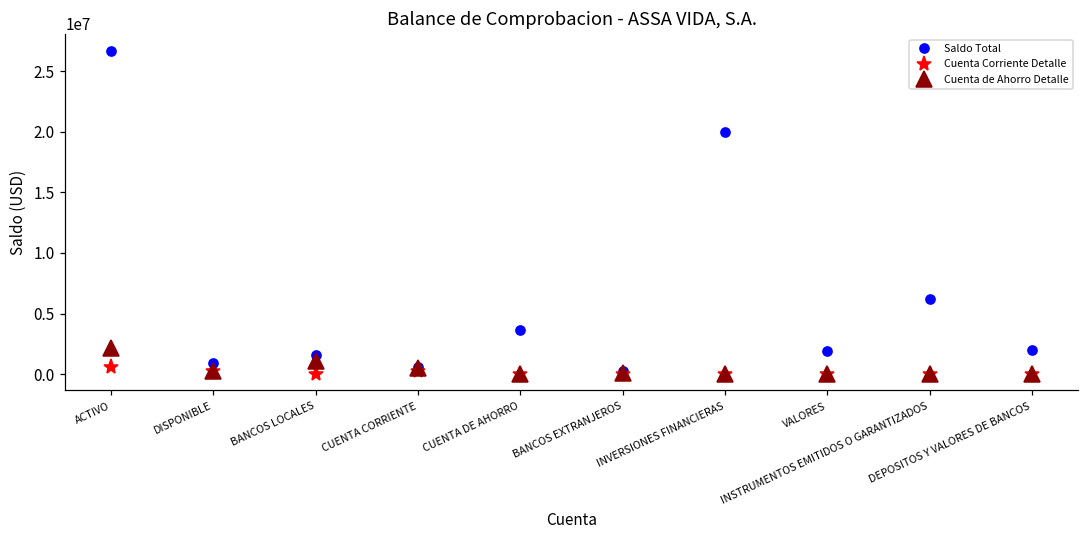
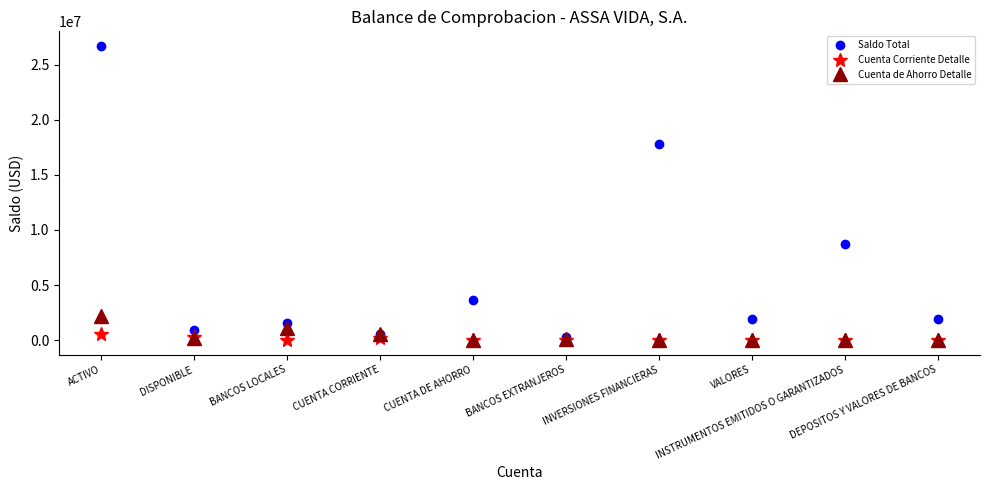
Saldo Total, INVERSIONES FINANCIERAS: 20000000 -> 17800000
Saldo Total, INSTRUMENTOS EMITIDOS O GARANTIZADOS: 6200000 -> 8700000
